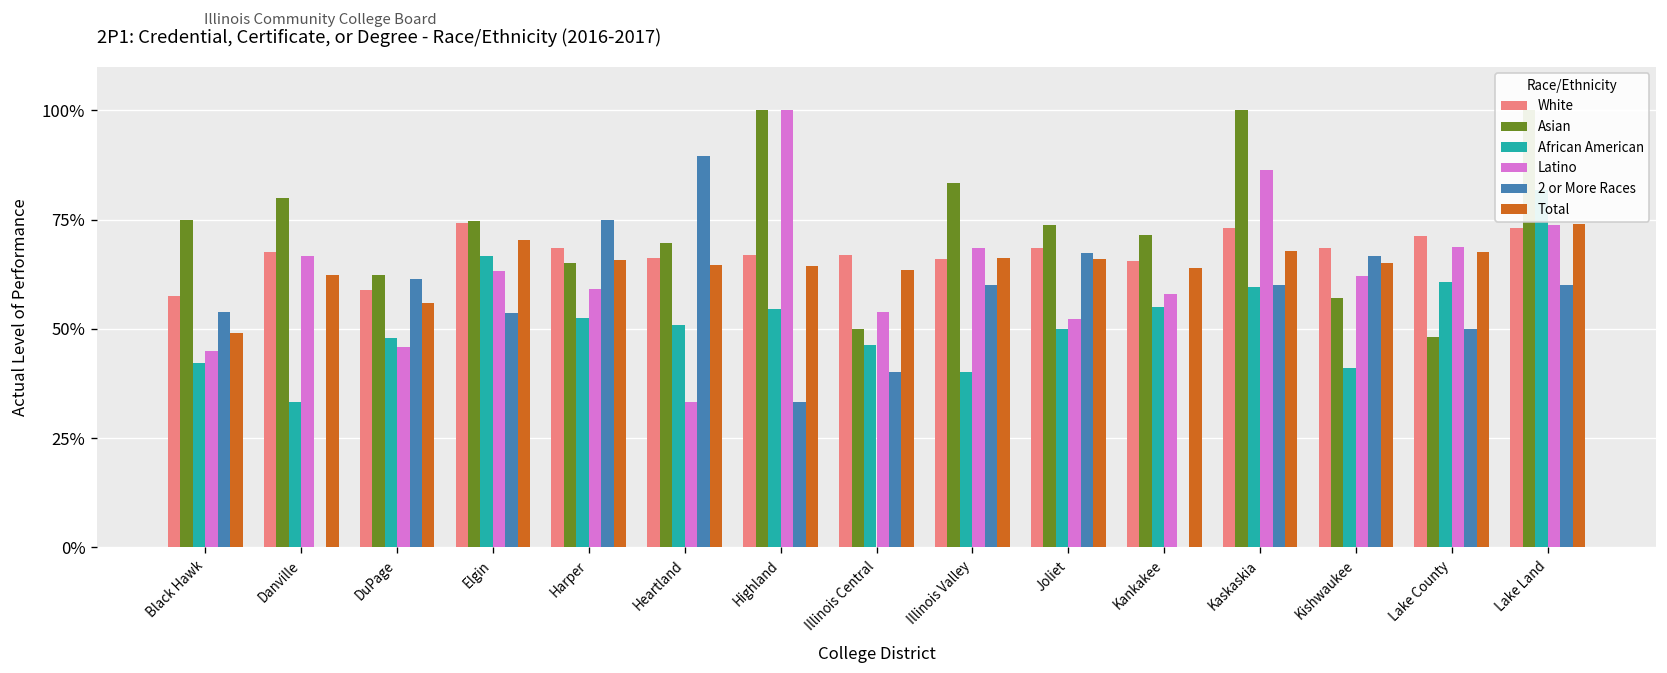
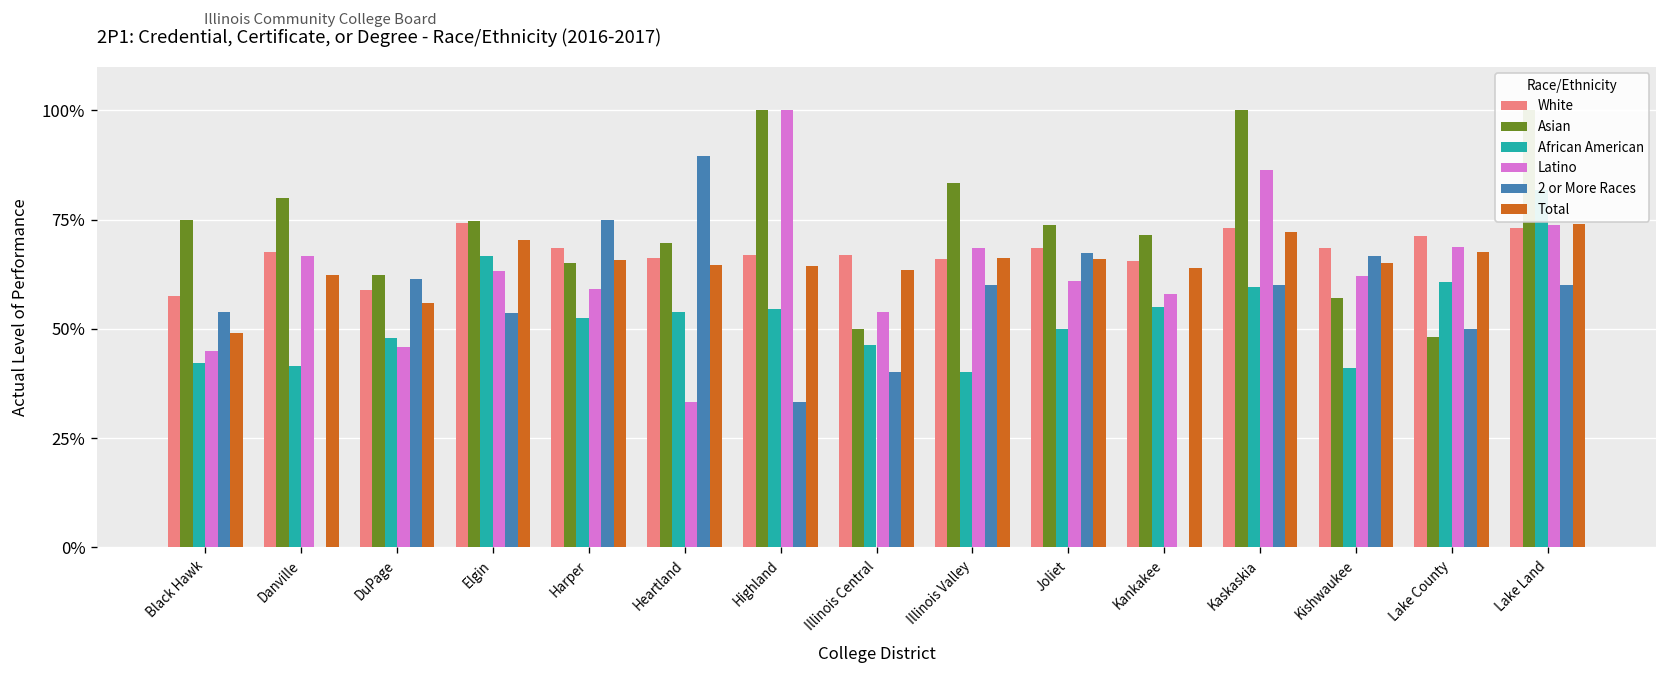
African American, Danville: 33% -> 42%
African American, Heartland: 51% -> 54%
Latino, Joliet: 52% -> 61%
Total, Kaskaskia: 68% -> 72%
